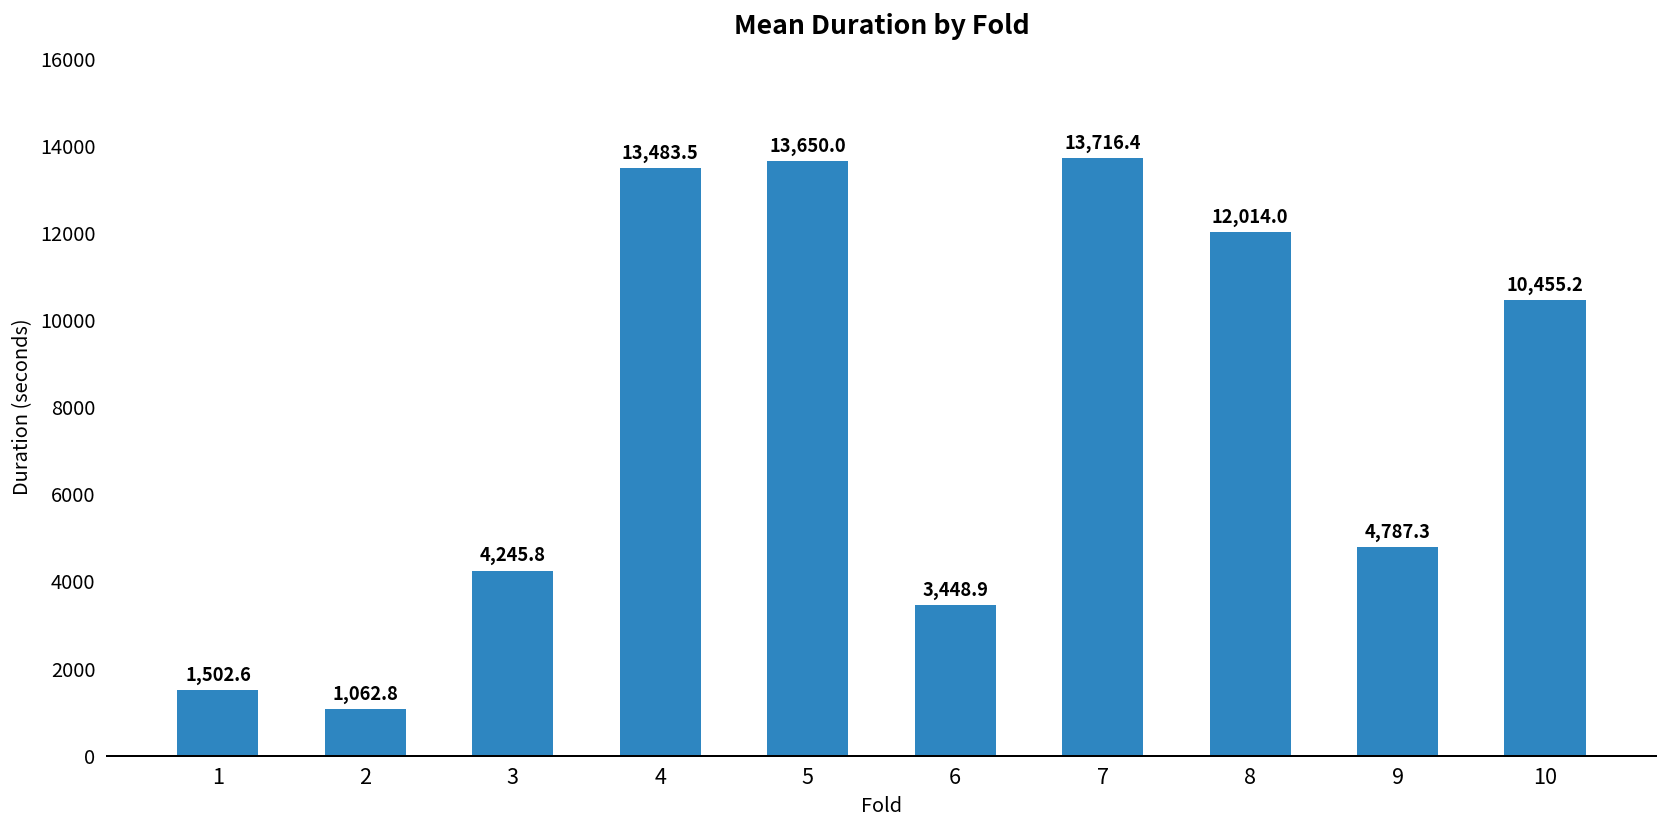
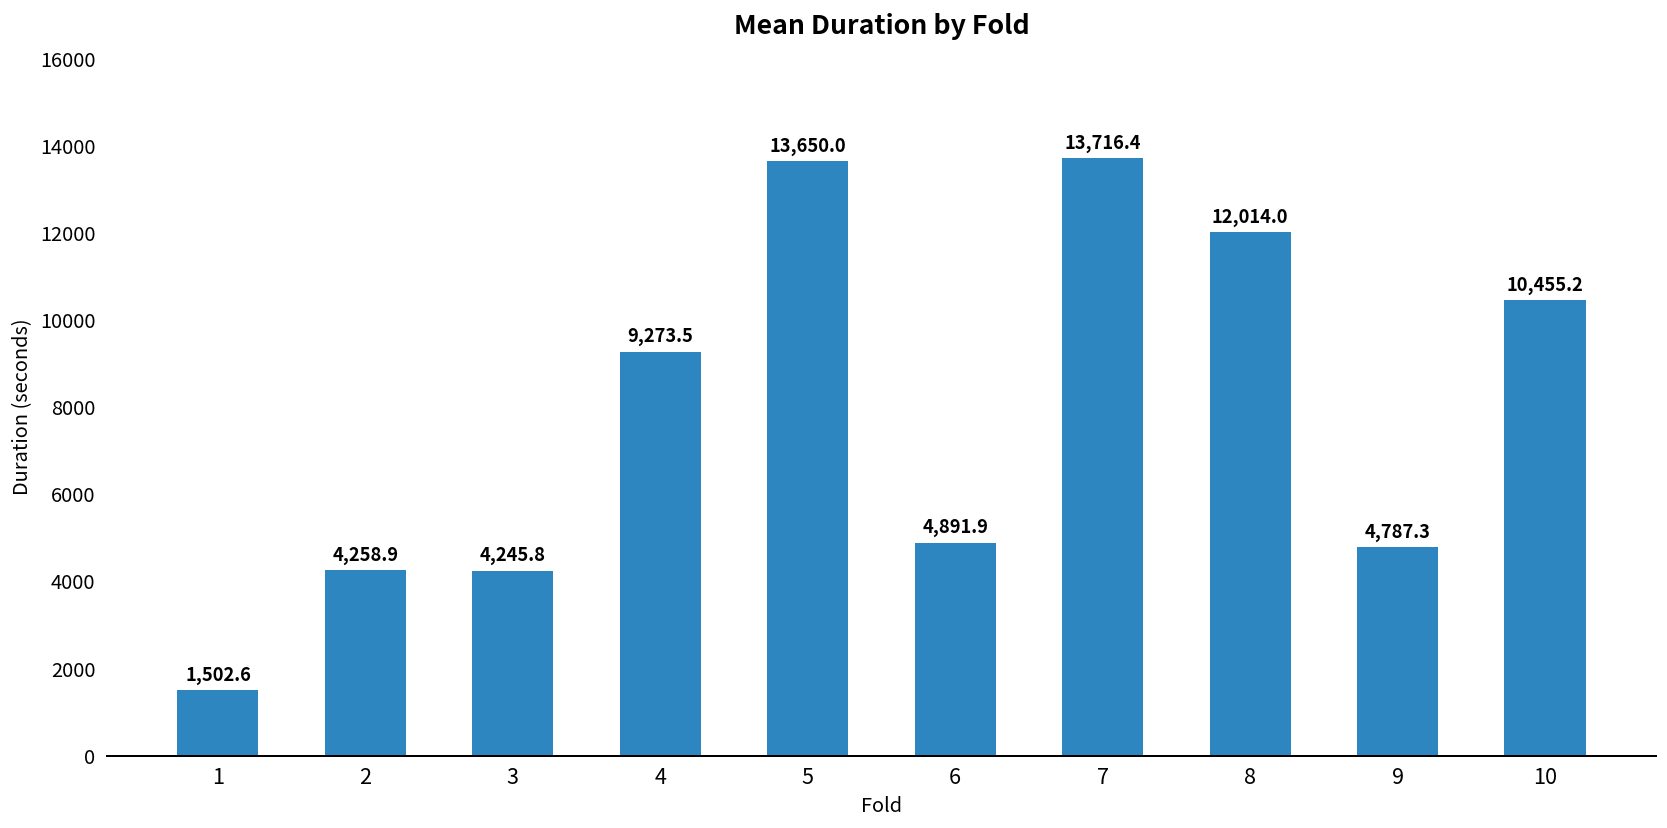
2: 1,062.8 -> 4,258.9
4: 13,483.5 -> 9,273.5
6: 3,448.9 -> 4,891.9
